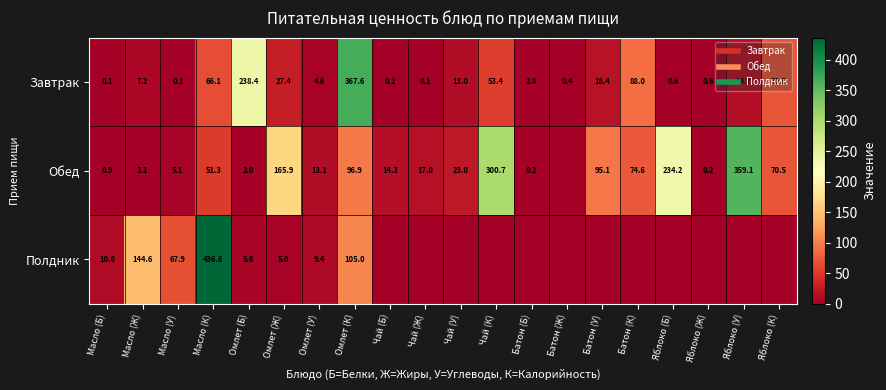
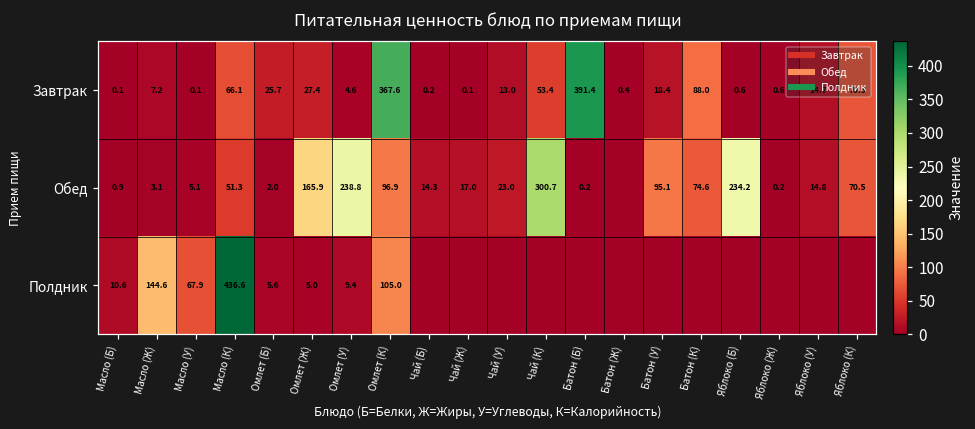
Завтрак, Омлет (Б): 238.4 -> 25.7
Завтрак, Батон (Б): 2.8 -> 391.4
Обед, Омлет (У): 13.1 -> 238.8
Обед, Яблоко (У): 359.1 -> 14.8
